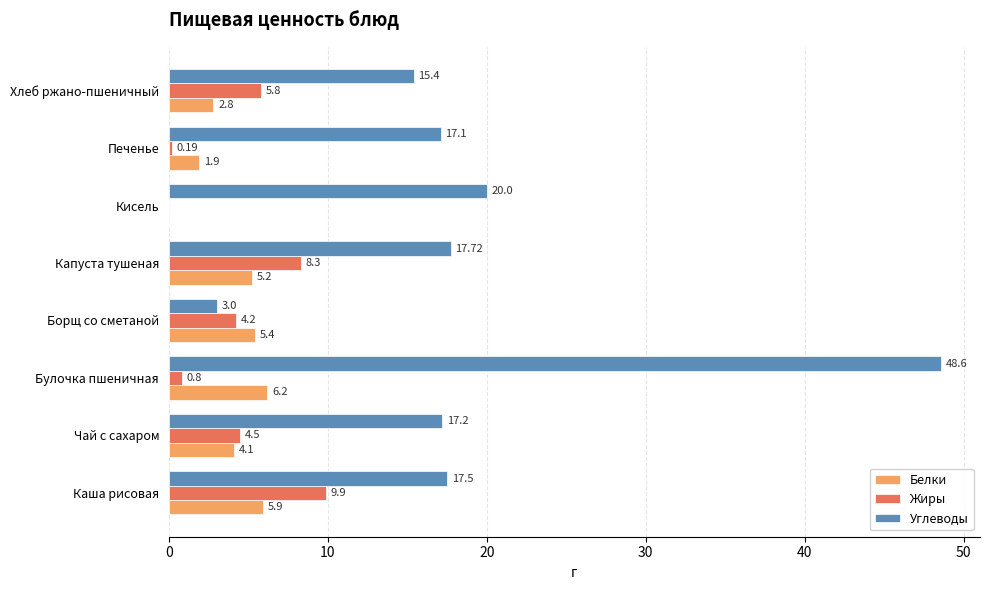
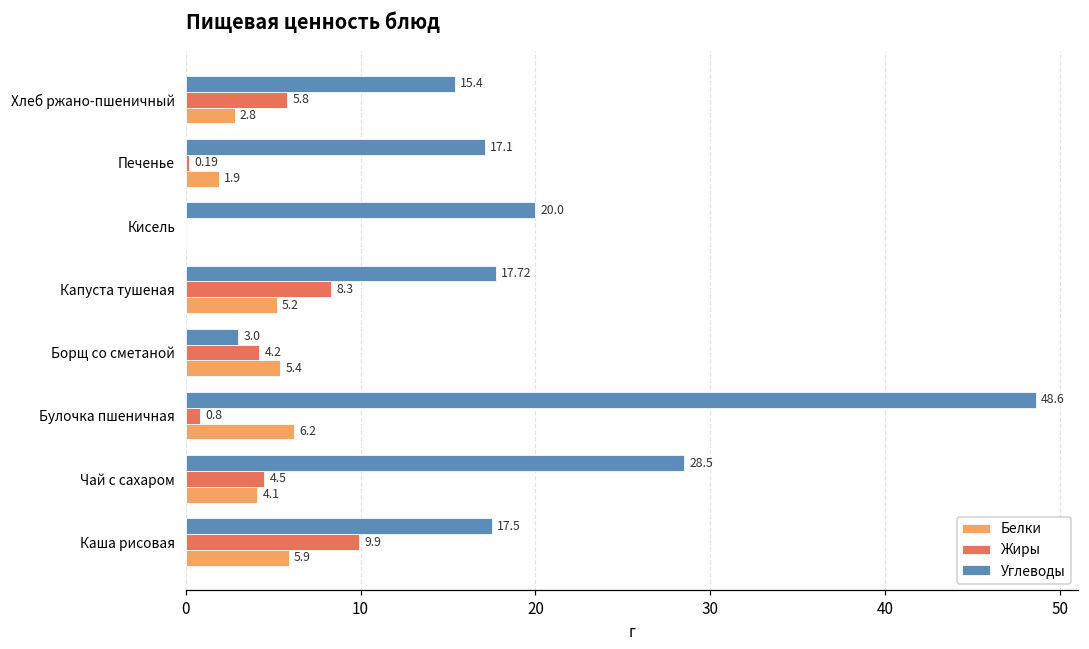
Углеводы, Чай с сахаром: 17.2 -> 28.5
